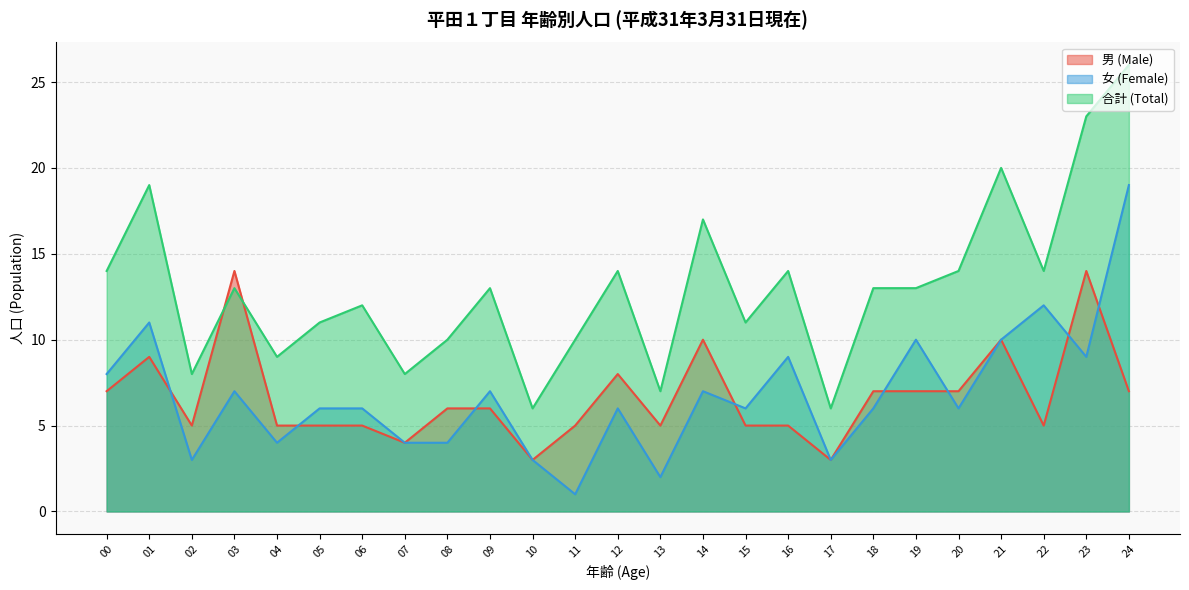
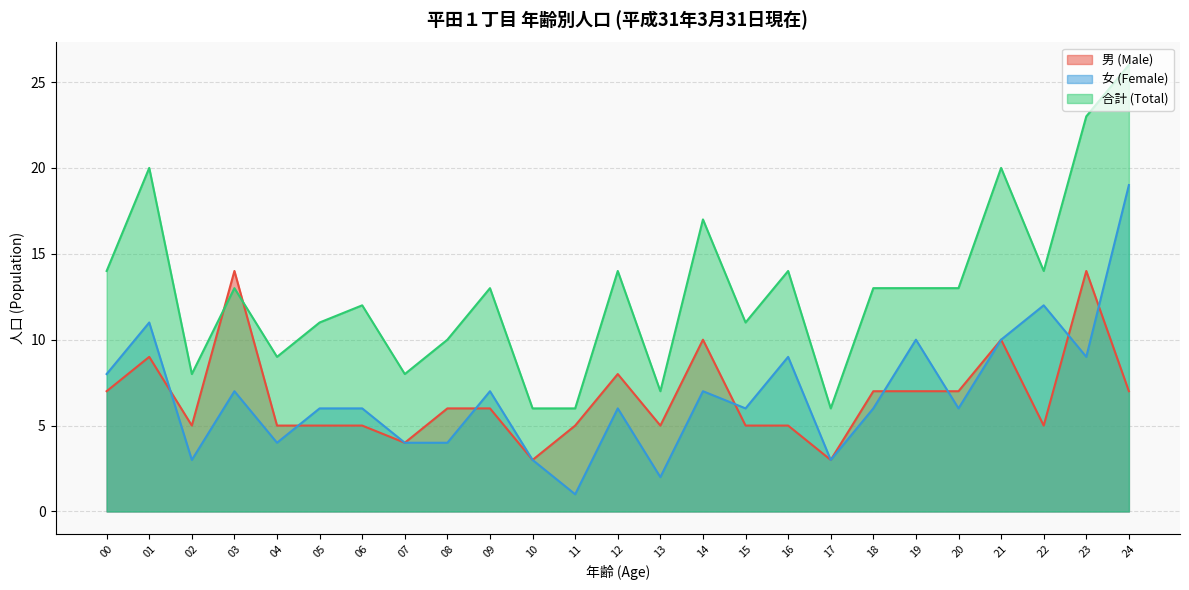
合計 (Total), 01: 19 -> 20
合計 (Total), 11: 10 -> 6
合計 (Total), 20: 14 -> 13
